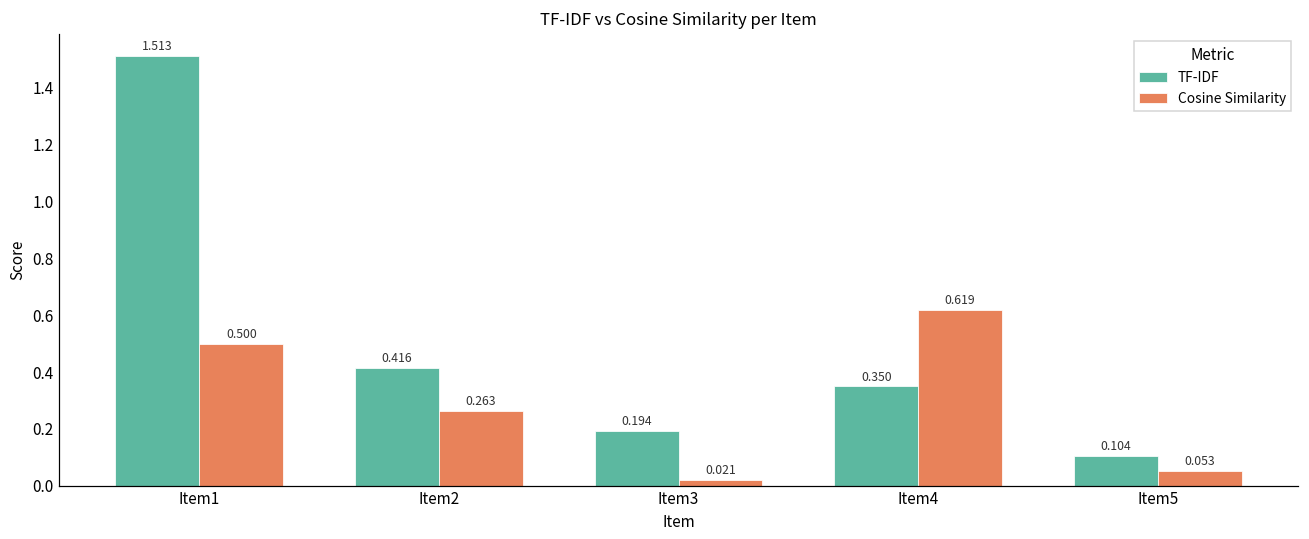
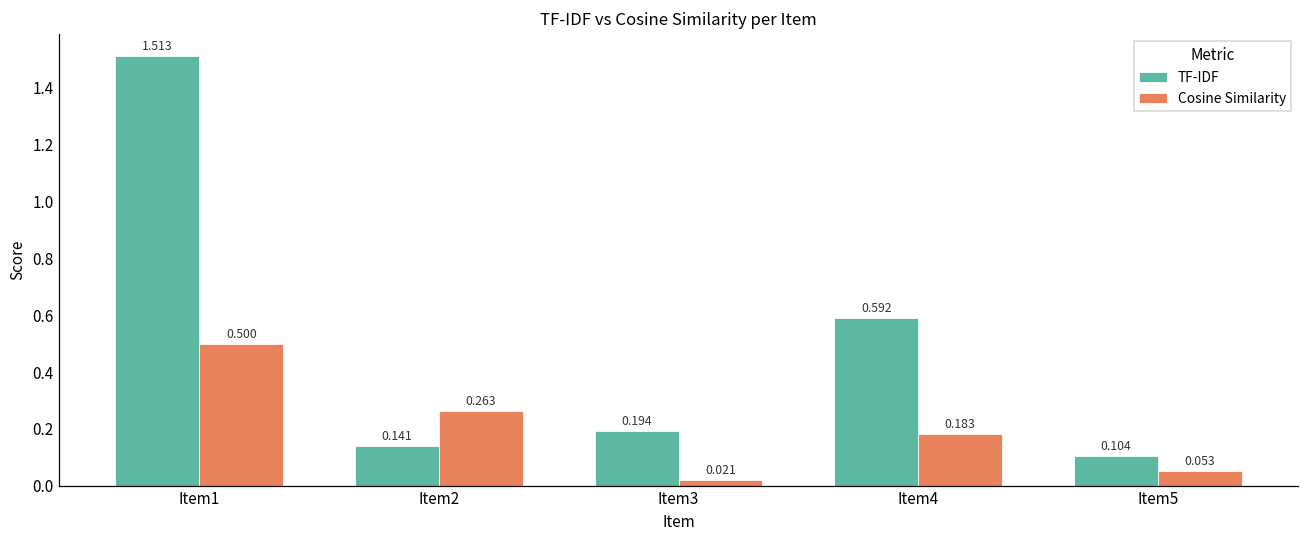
TF-IDF, Item2: 0.416 -> 0.141
TF-IDF, Item4: 0.350 -> 0.592
Cosine Similarity, Item4: 0.619 -> 0.183
